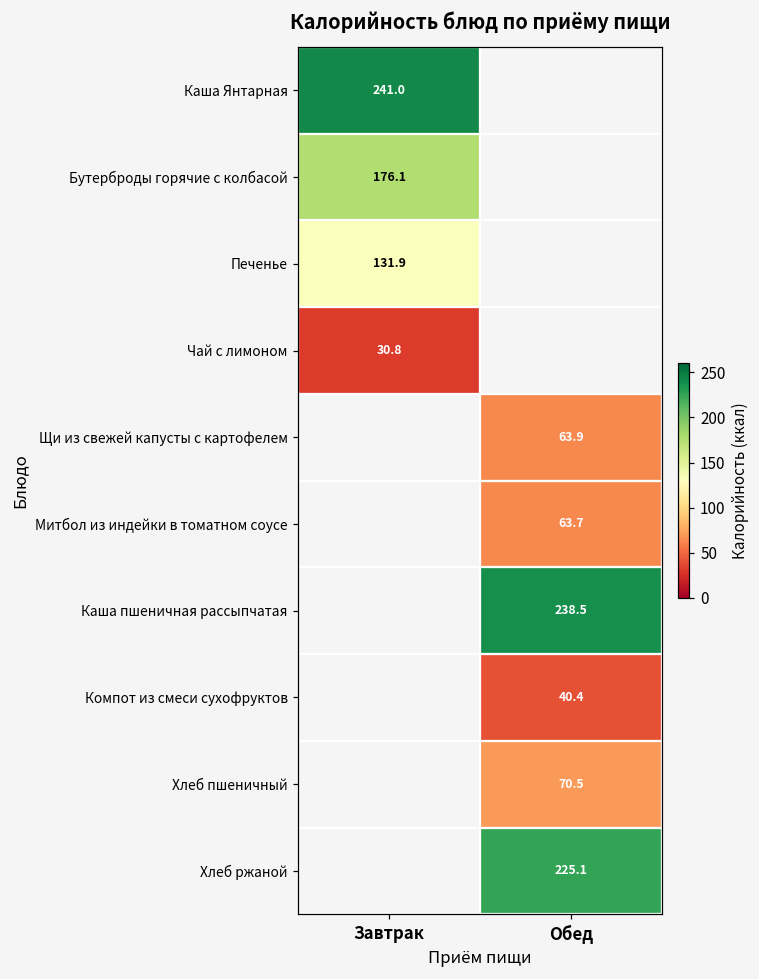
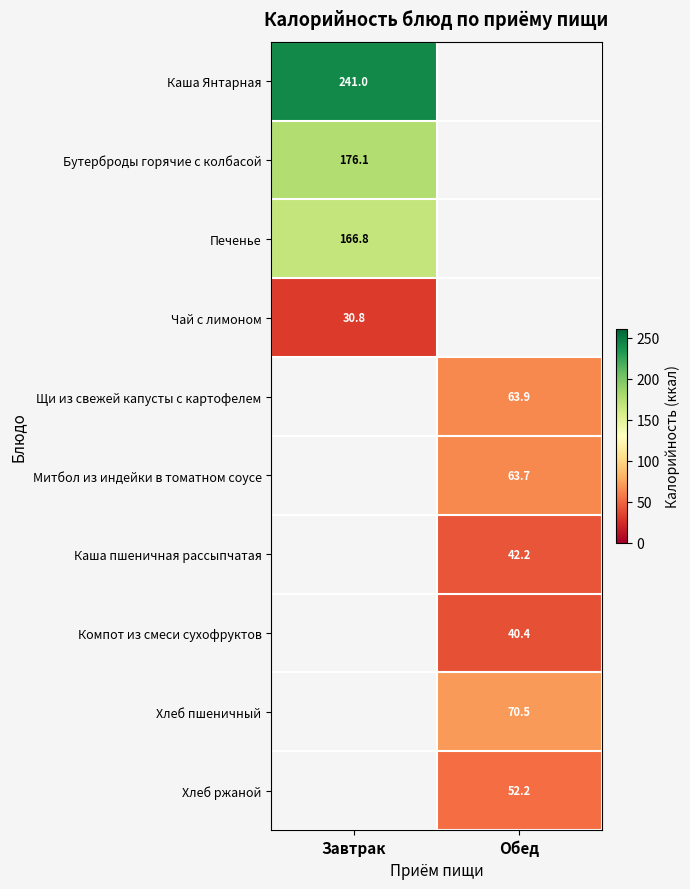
Печенье, Завтрак: 131.9 -> 166.8
Каша пшеничная рассыпчатая, Обед: 238.5 -> 42.2
Хлеб ржаной, Обед: 225.1 -> 52.2
